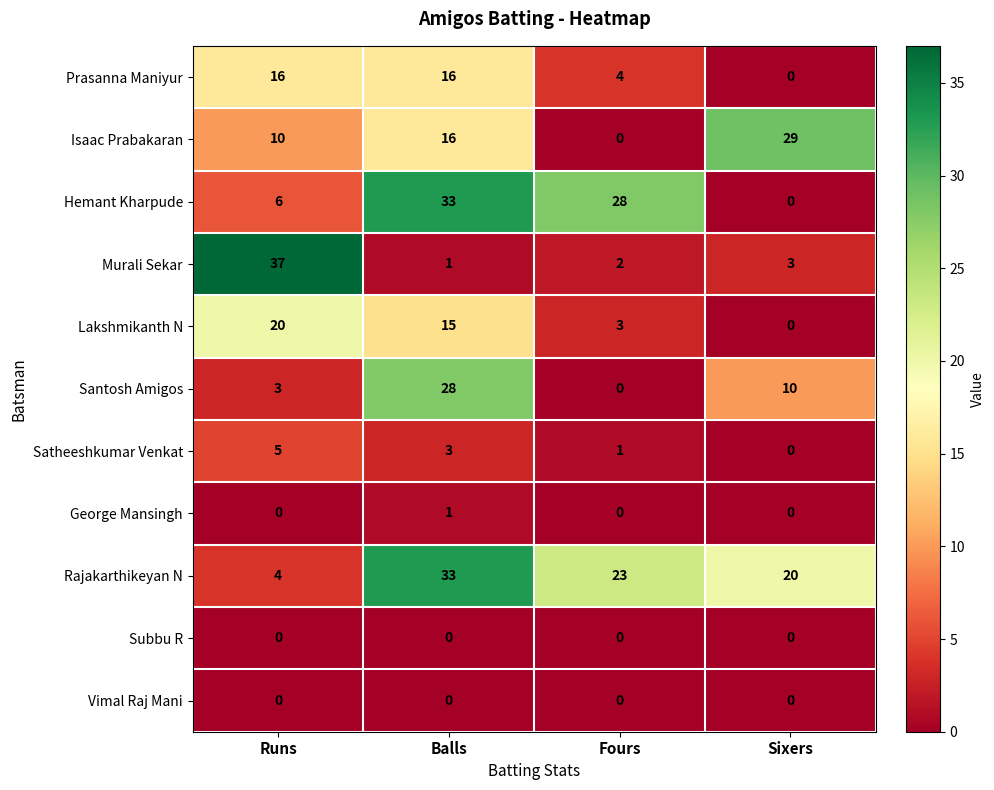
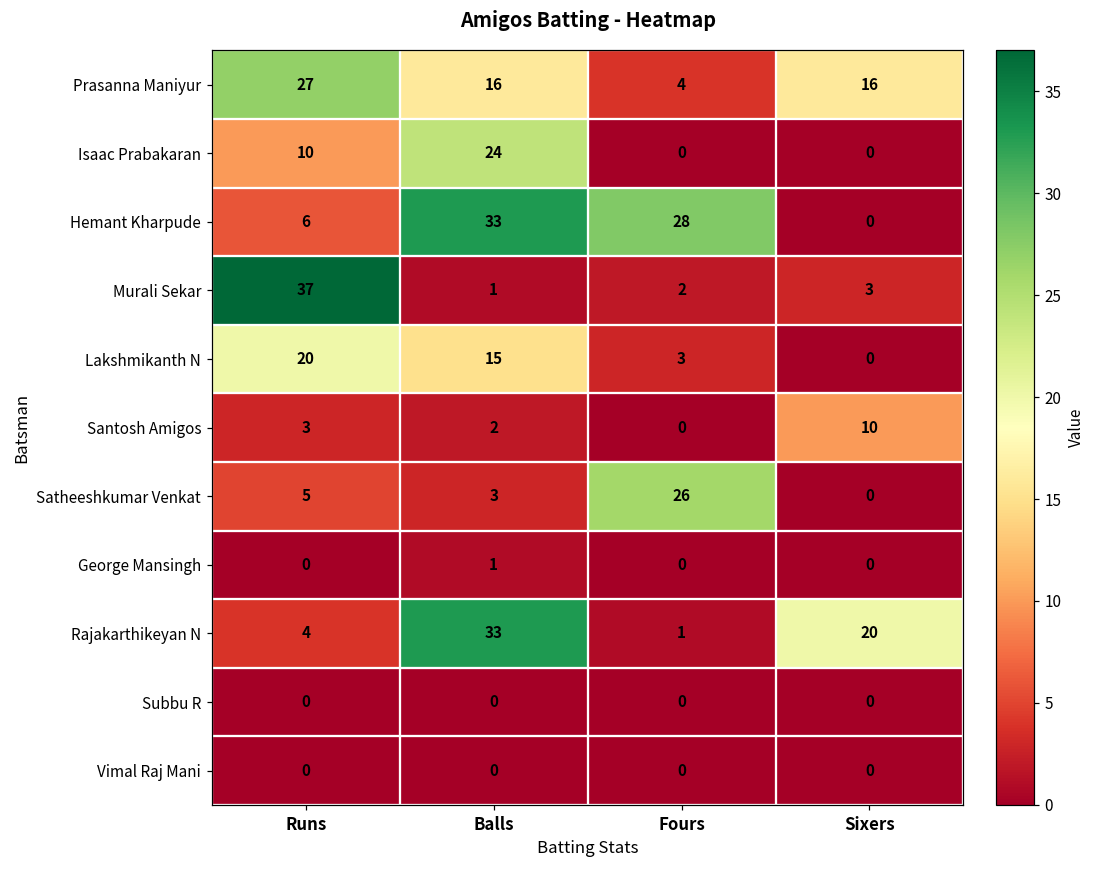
Prasanna Maniyur, Runs: 16 -> 27
Prasanna Maniyur, Sixers: 0 -> 16
Isaac Prabakaran, Balls: 16 -> 24
Isaac Prabakaran, Sixers: 29 -> 0
Santosh Amigos, Balls: 28 -> 2
Satheeshkumar Venkat, Fours: 1 -> 26
Rajakarthikeyan N, Fours: 23 -> 1
